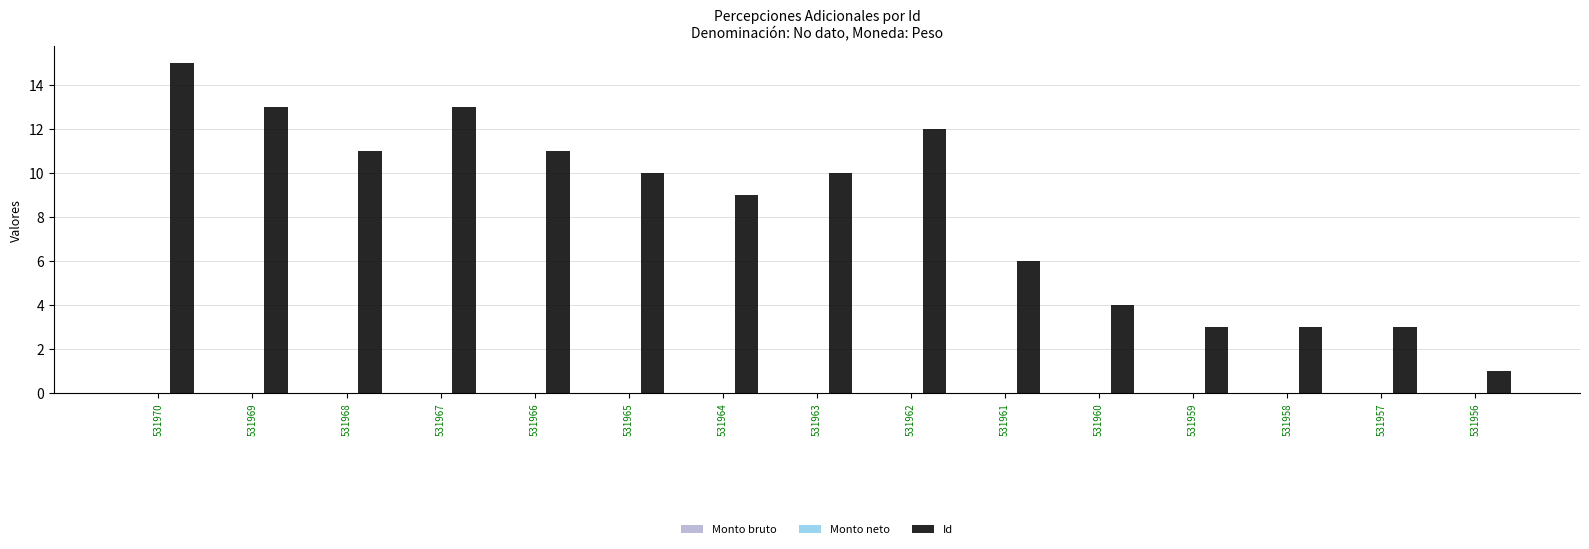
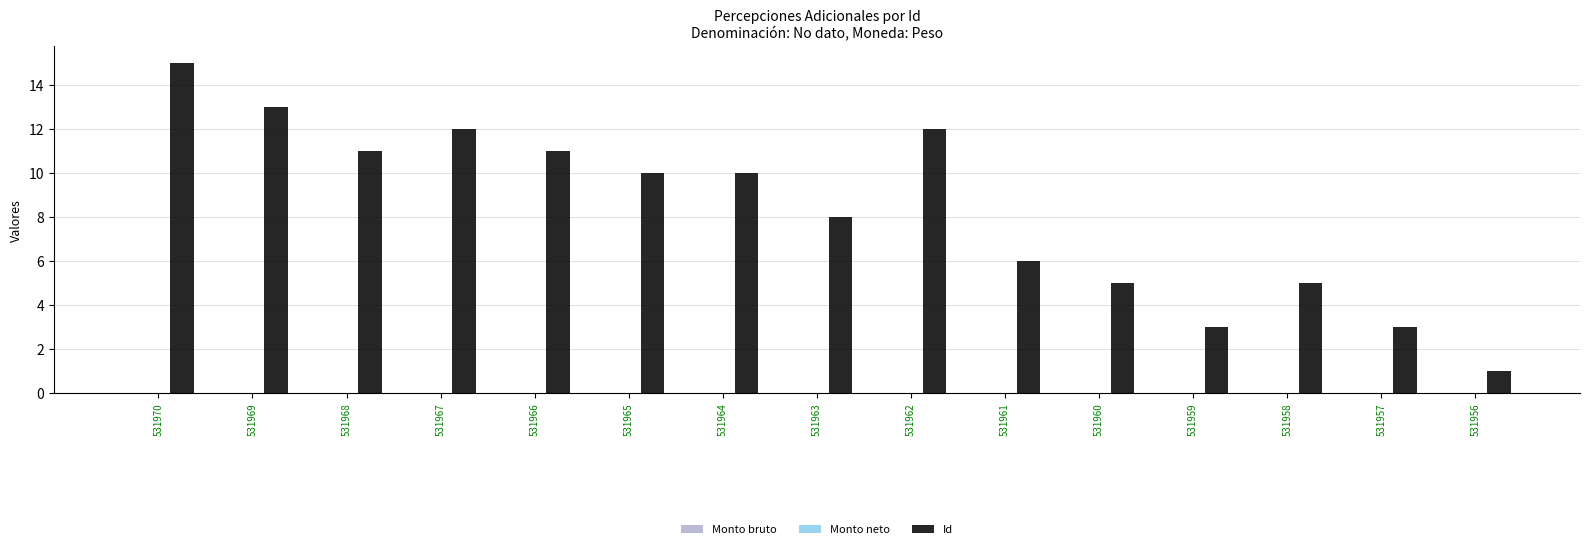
Id, 531967: 13.0 -> 12.0
Id, 531964: 9.0 -> 10.0
Id, 531963: 10.0 -> 8.0
Id, 531960: 4.0 -> 5.0
Id, 531958: 3.0 -> 5.0
